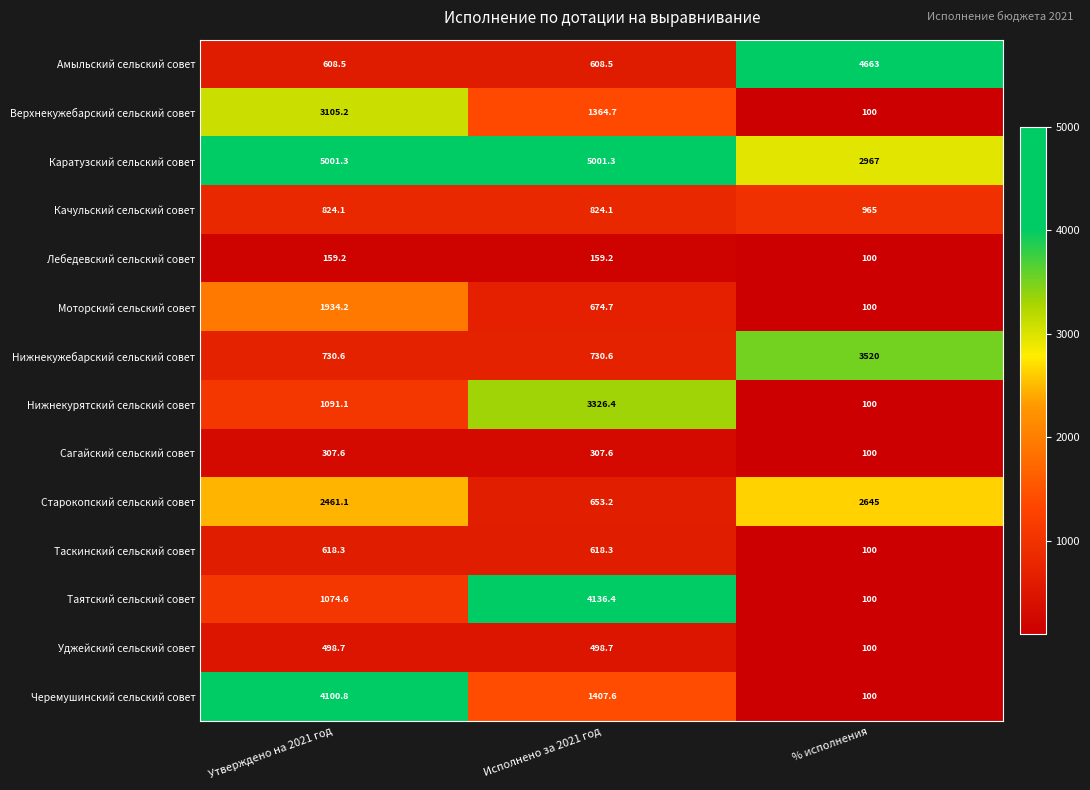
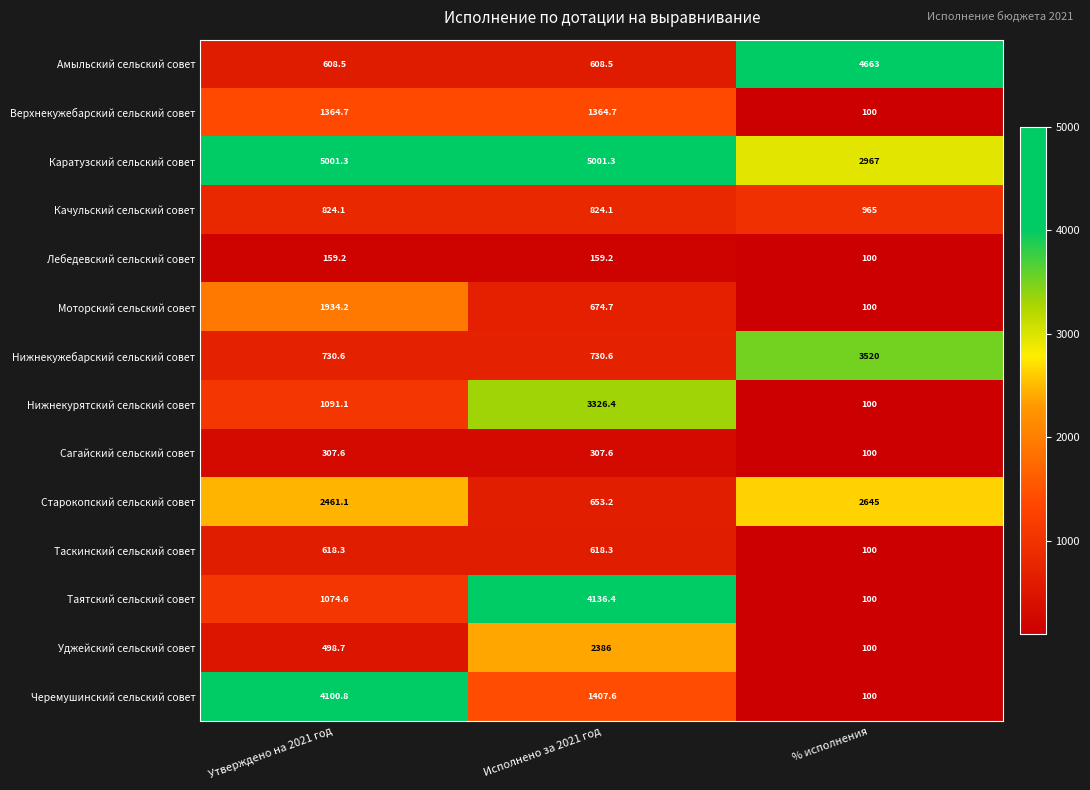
Верхнекужебарский сельский совет, Утверждено на 2021 год: 3105.2 -> 1364.7
Уджейский сельский совет, Исполнено за 2021 год: 498.7 -> 2386
